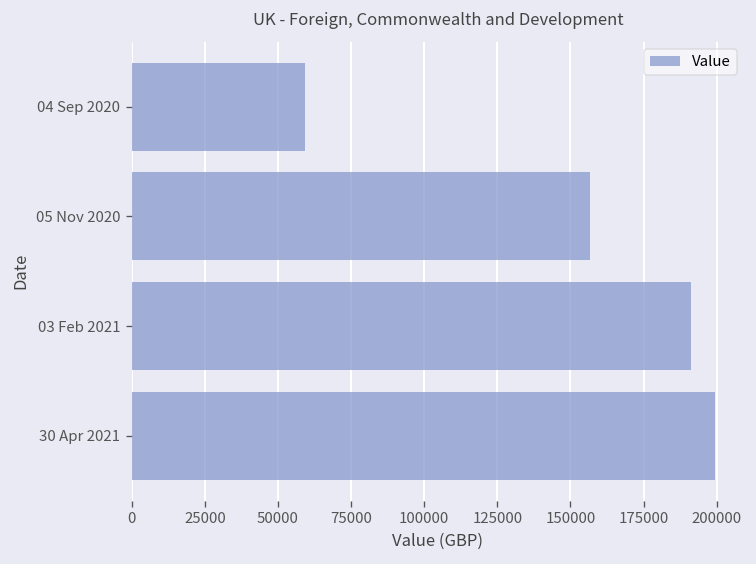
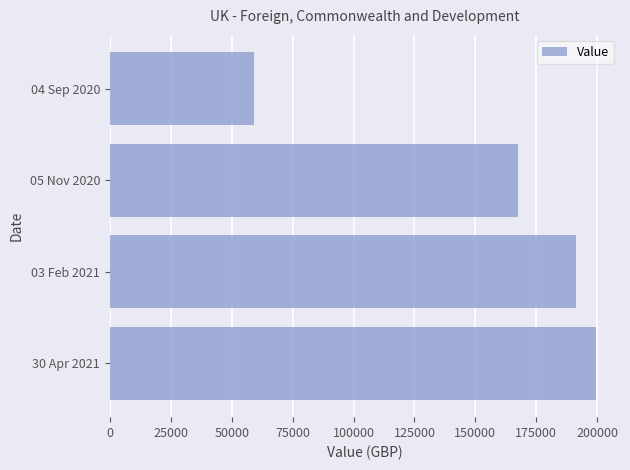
05 Nov 2020: 157000 -> 167000
